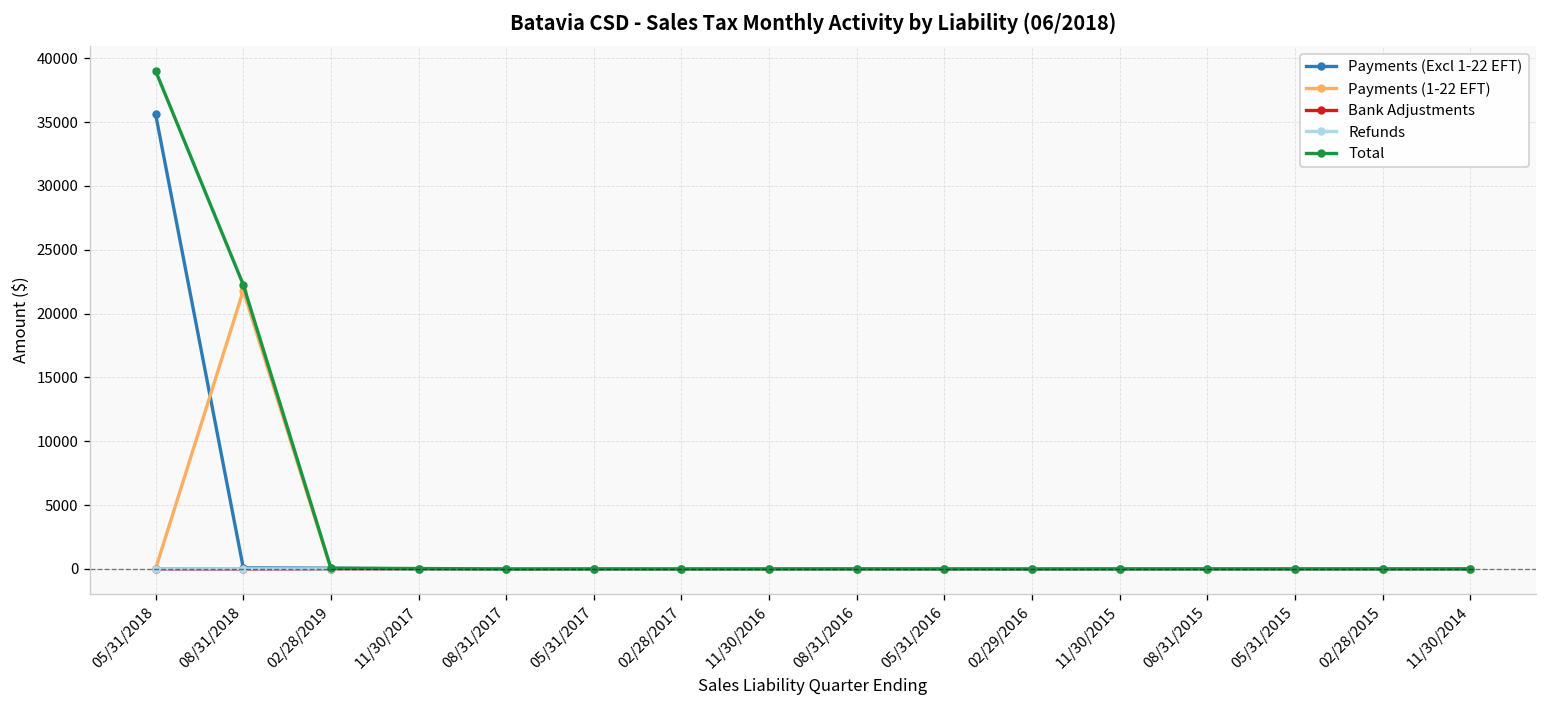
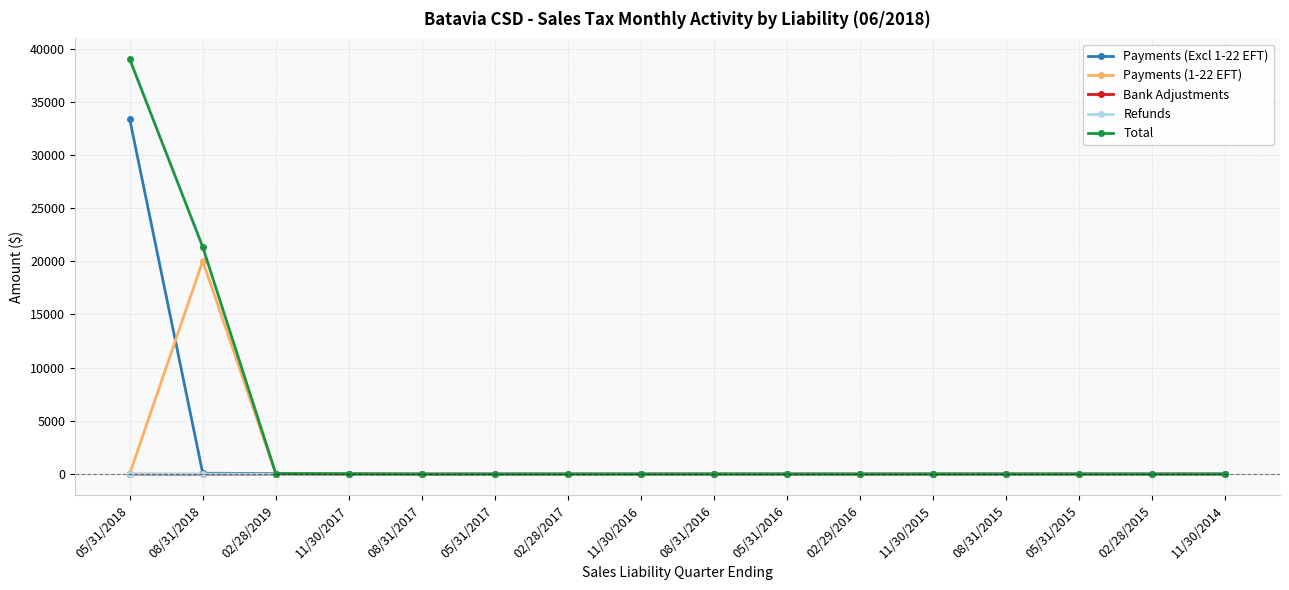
Payments (Excl 1-22 EFT), 05/31/2018: 35600 -> 33400
Payments (1-22 EFT), 08/31/2018: 21800 -> 20000
Total, 08/31/2018: 22300 -> 21300
